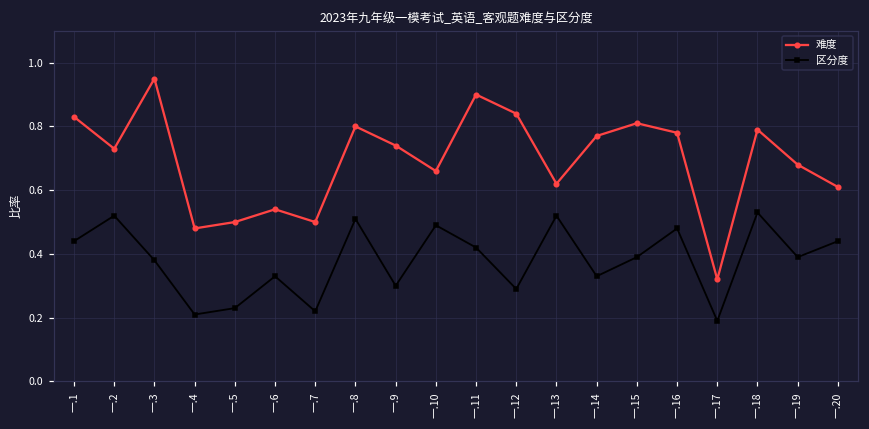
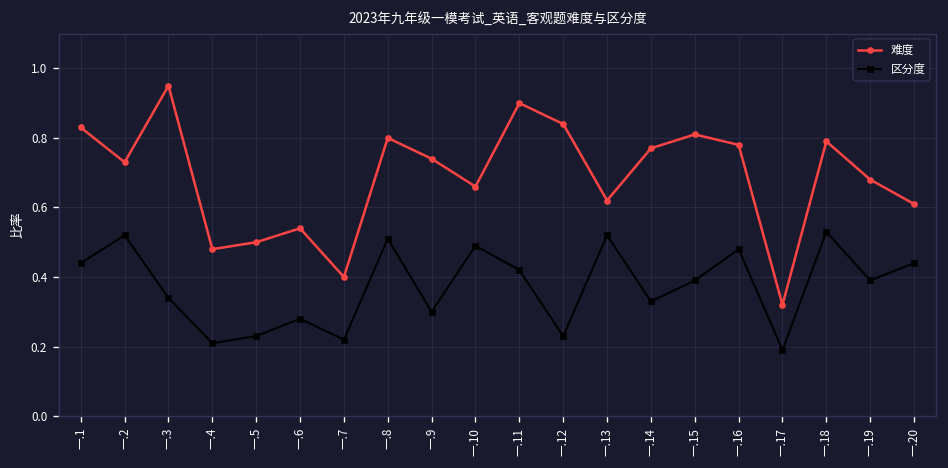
区分度, 一.3: 0.38 -> 0.34
区分度, 一.6: 0.33 -> 0.28
难度, 一.7: 0.5 -> 0.4
区分度, 一.12: 0.29 -> 0.23
